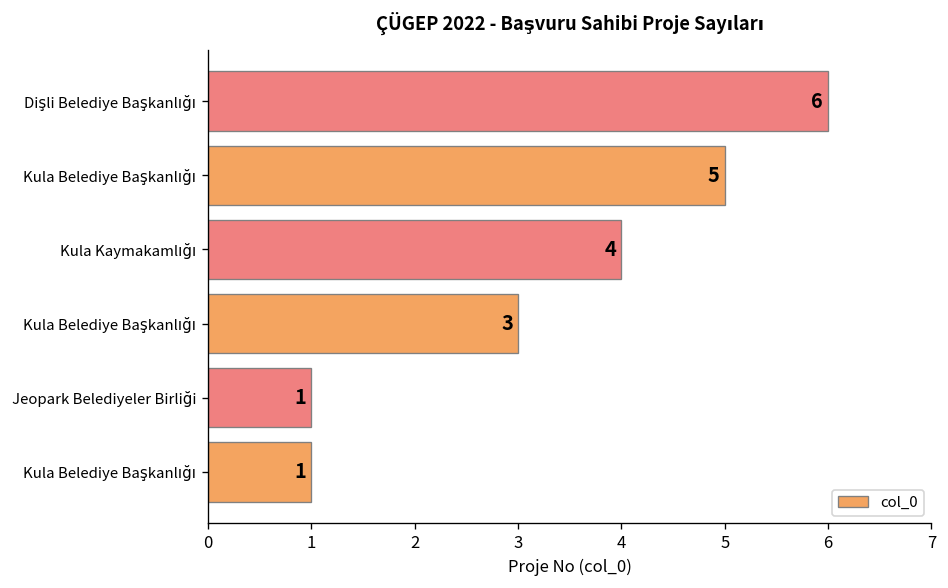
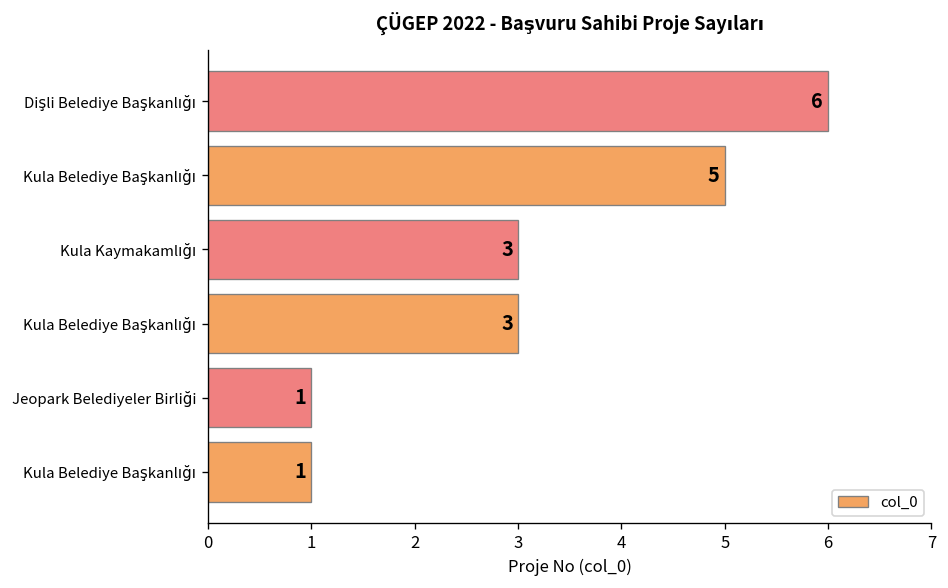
Kula Kaymakamlığı: 4 -> 3
